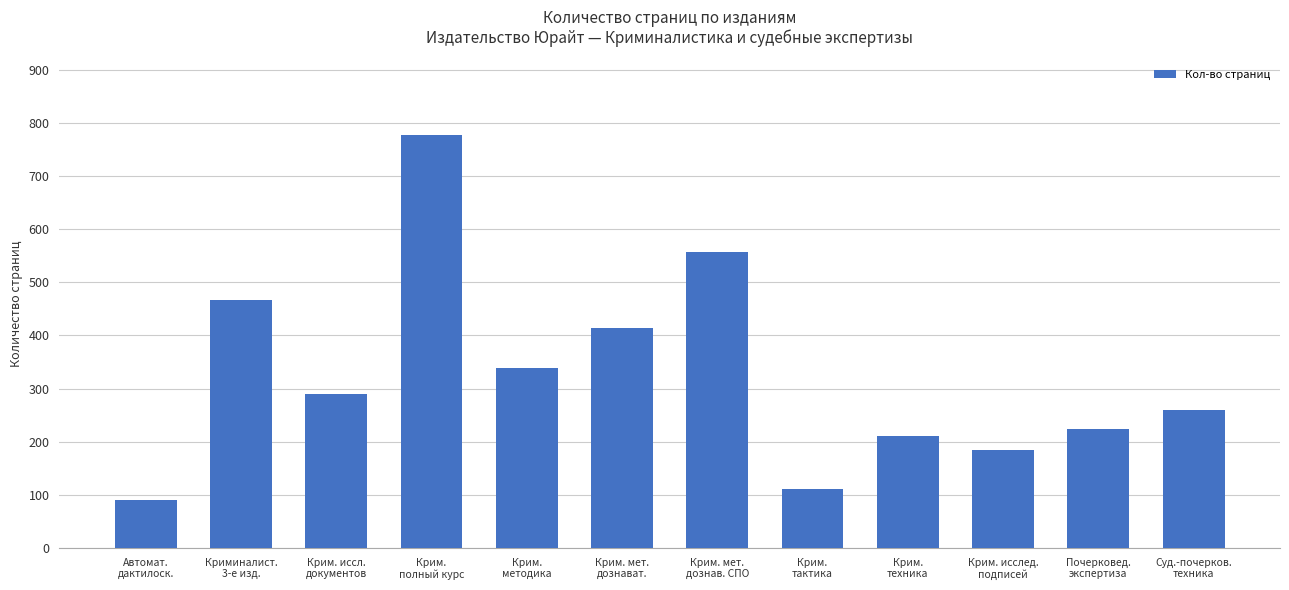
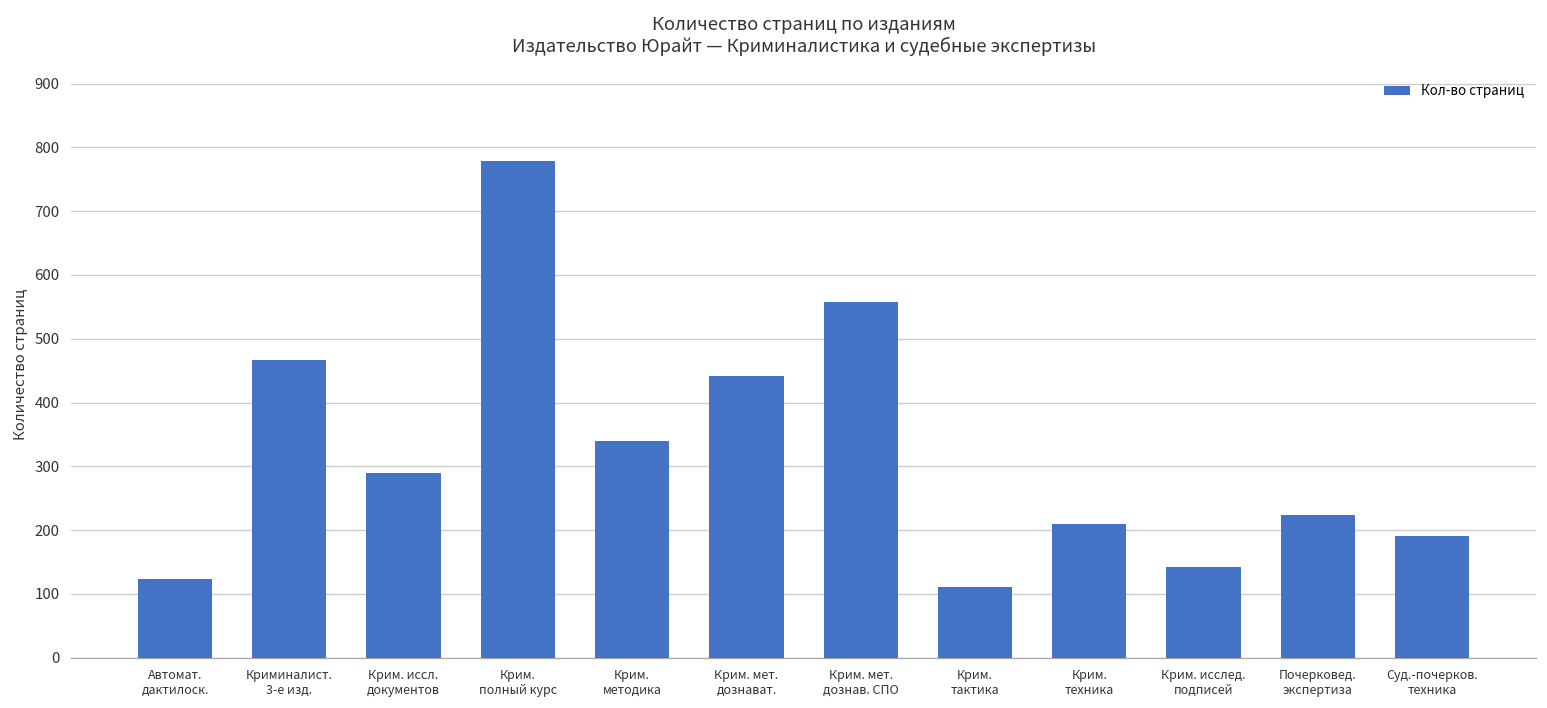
Автомат. дактилоск.: 90 -> 120
Крим. мет. дознават.: 410 -> 440
Крим. исслед. подписей: 190 -> 140
Суд.-почерков. техника: 260 -> 190
